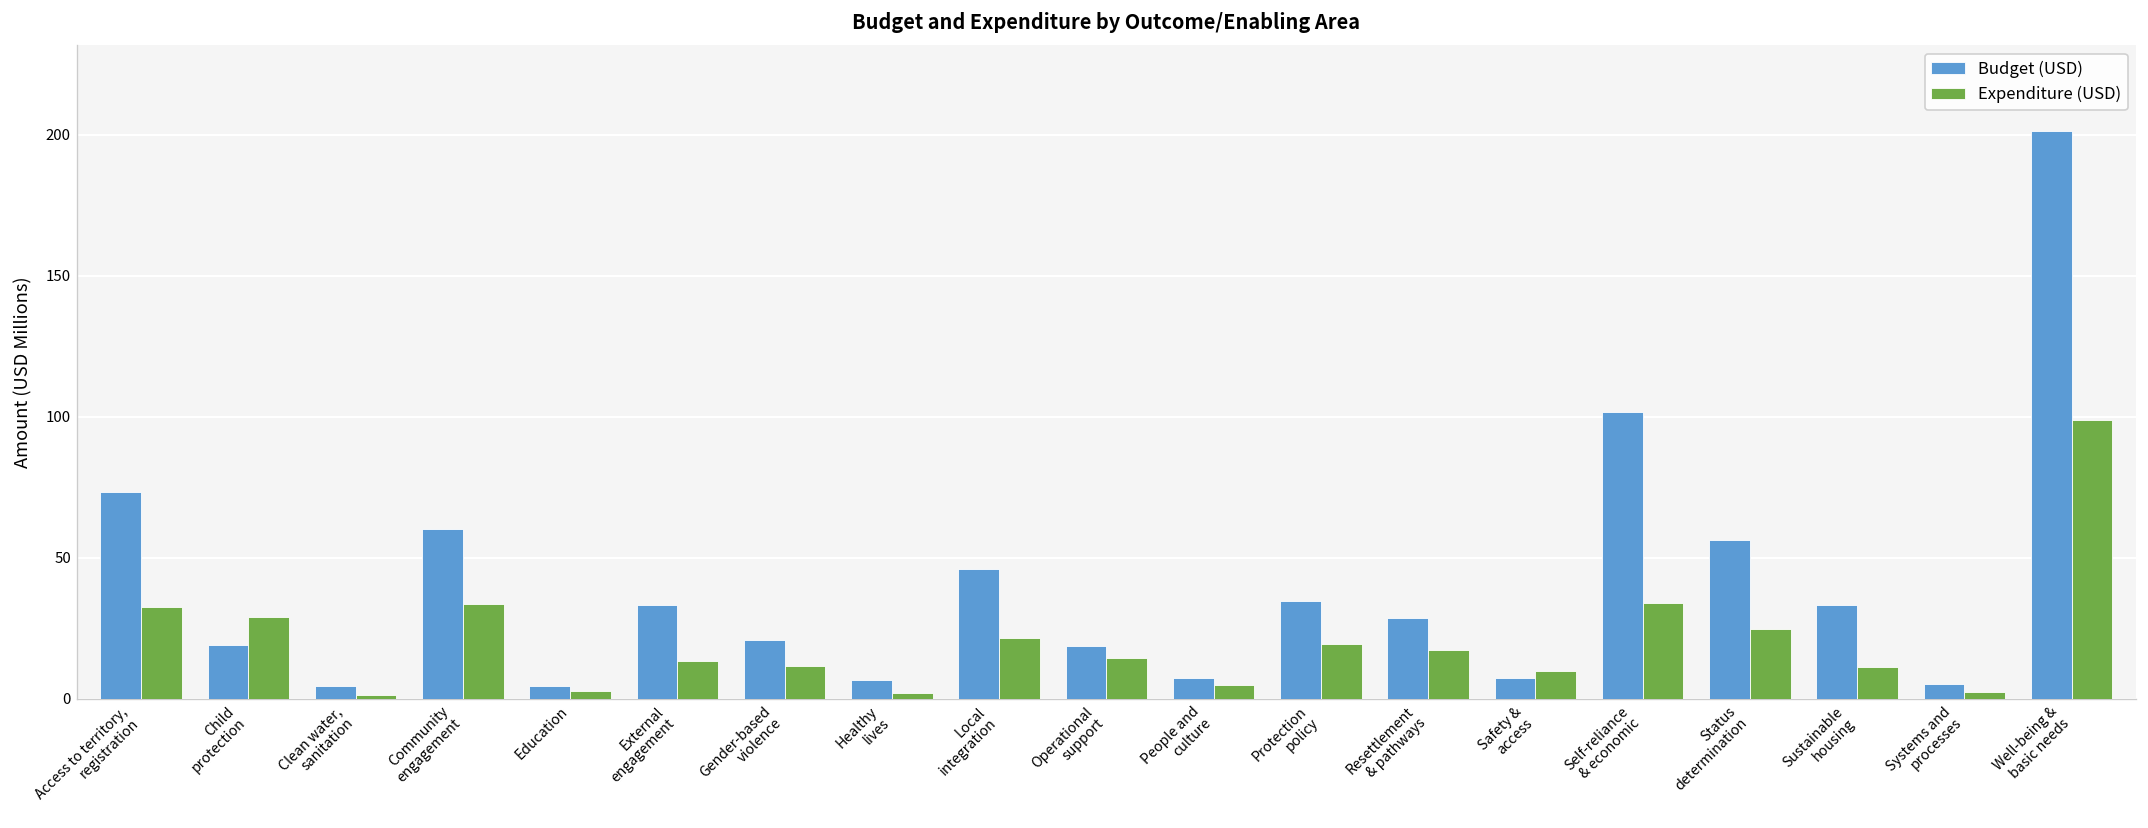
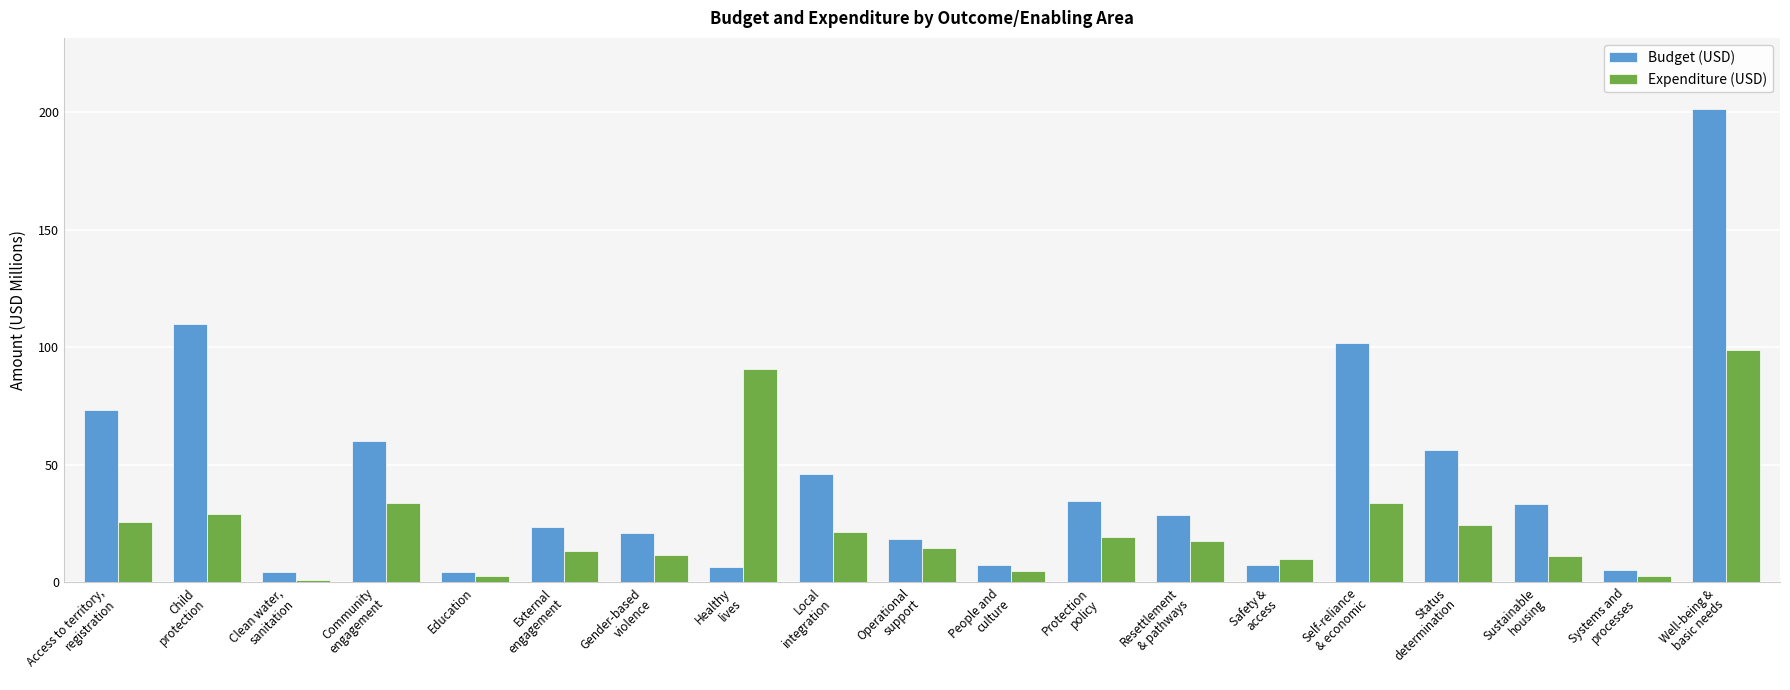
Expenditure (USD), Access to territory, registration: 33 -> 26
Budget (USD), Child protection: 19 -> 110
Budget (USD), External engagement: 33 -> 23
Expenditure (USD), Healthy lives: 2 -> 91
